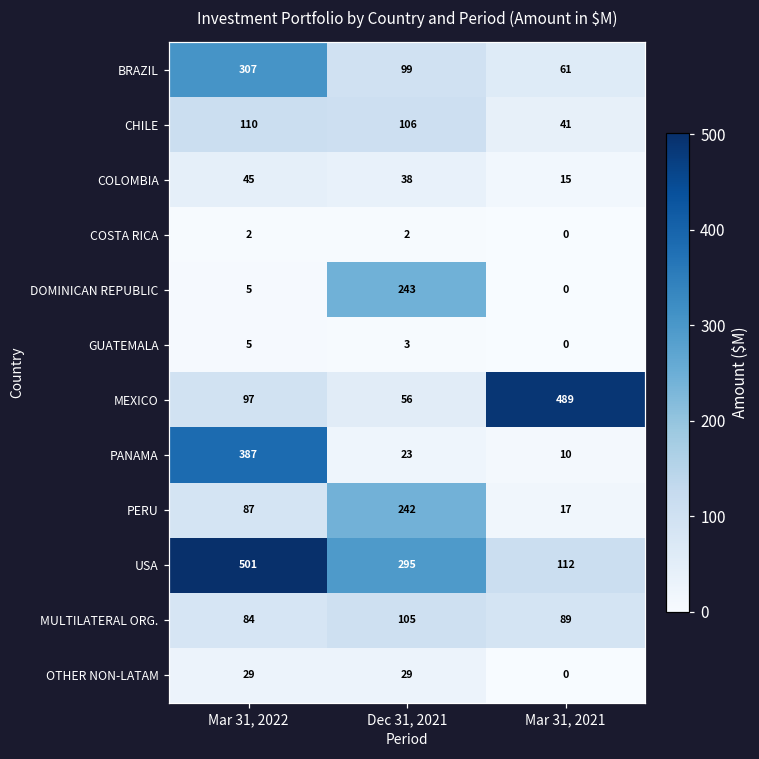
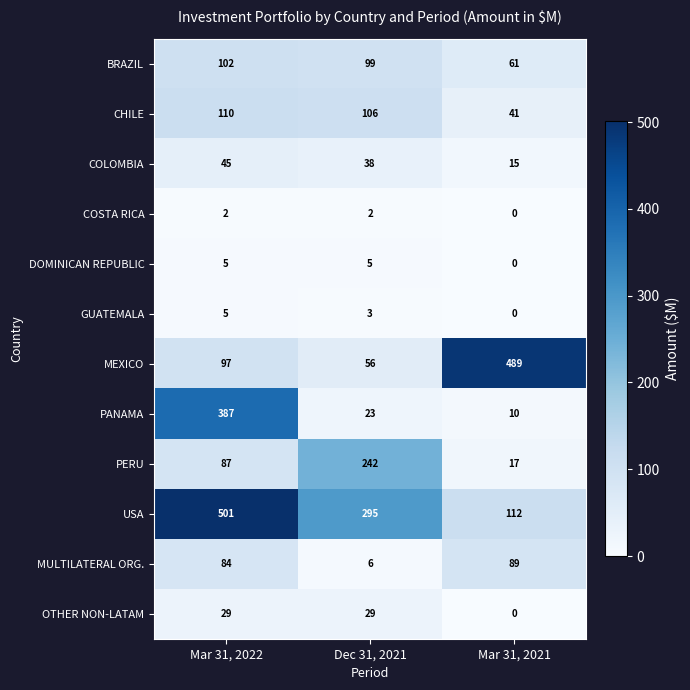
BRAZIL, Mar 31, 2022: 307 -> 102
DOMINICAN REPUBLIC, Dec 31, 2021: 243 -> 5
MULTILATERAL ORG., Dec 31, 2021: 105 -> 6
